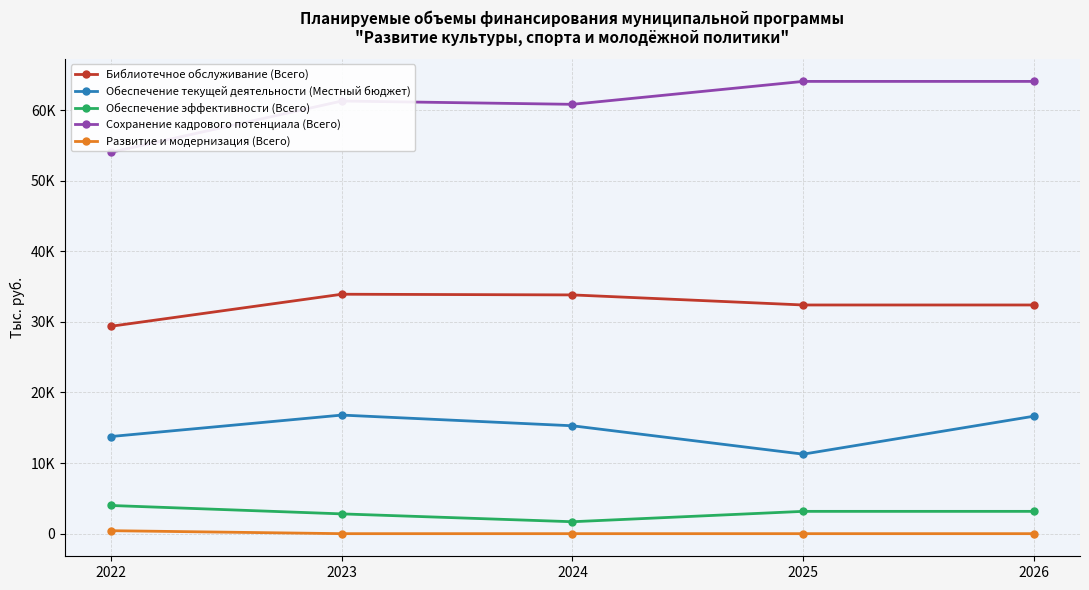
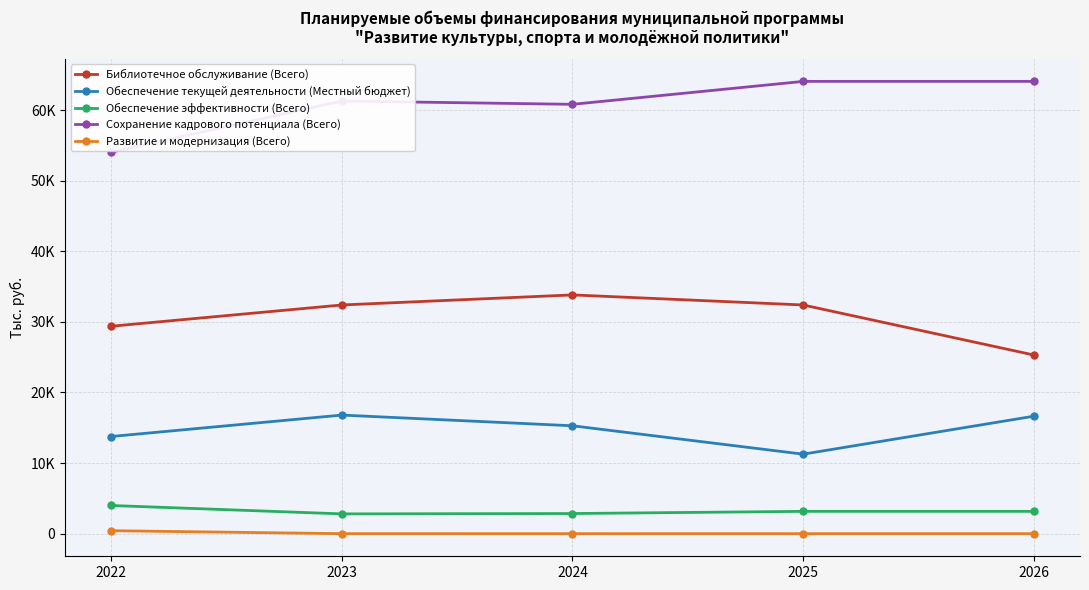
Библиотечное обслуживание (Всего), 2023: 34000 -> 32000
Обеспечение эффективности (Всего), 2024: 2000 -> 3000
Библиотечное обслуживание (Всего), 2026: 32000 -> 25000
